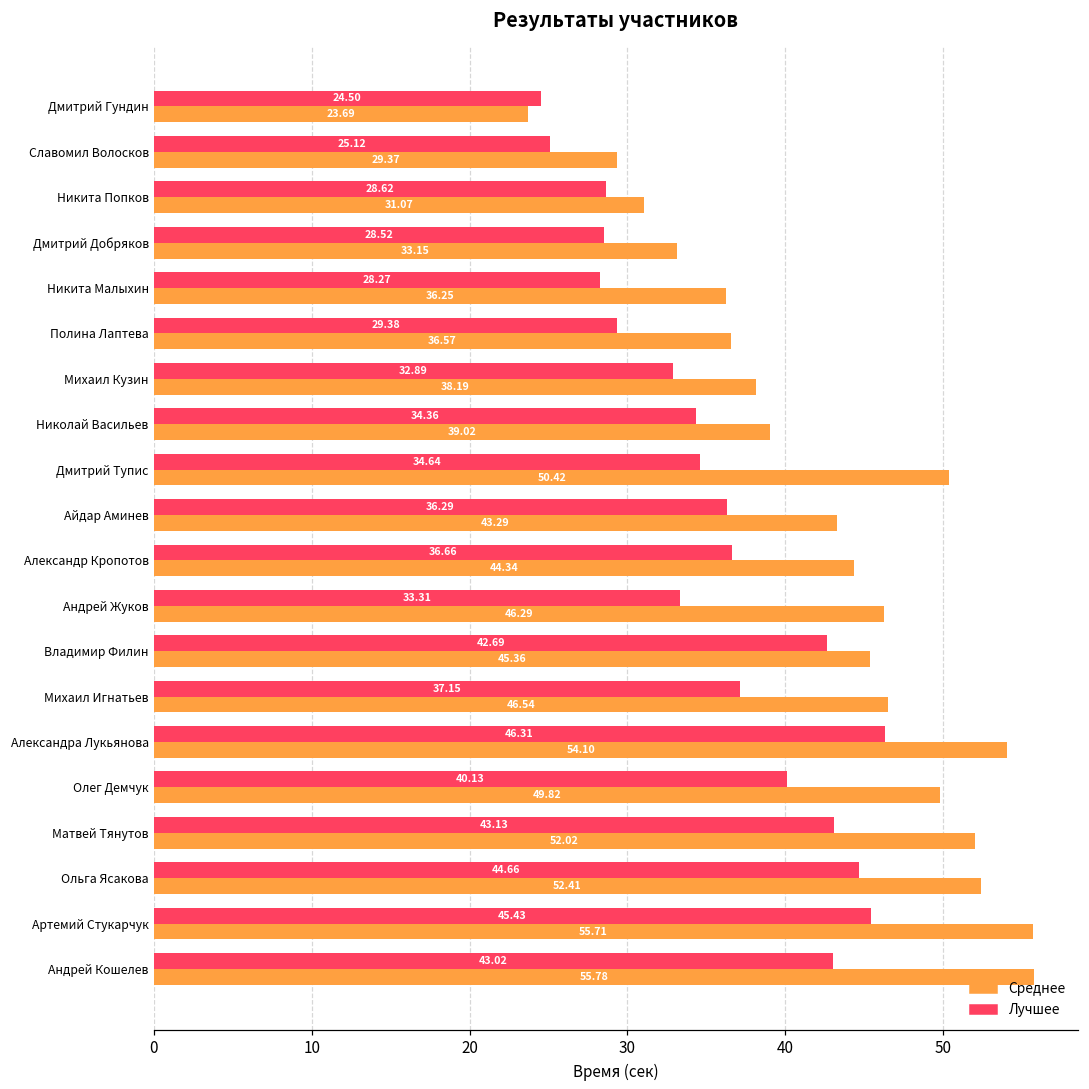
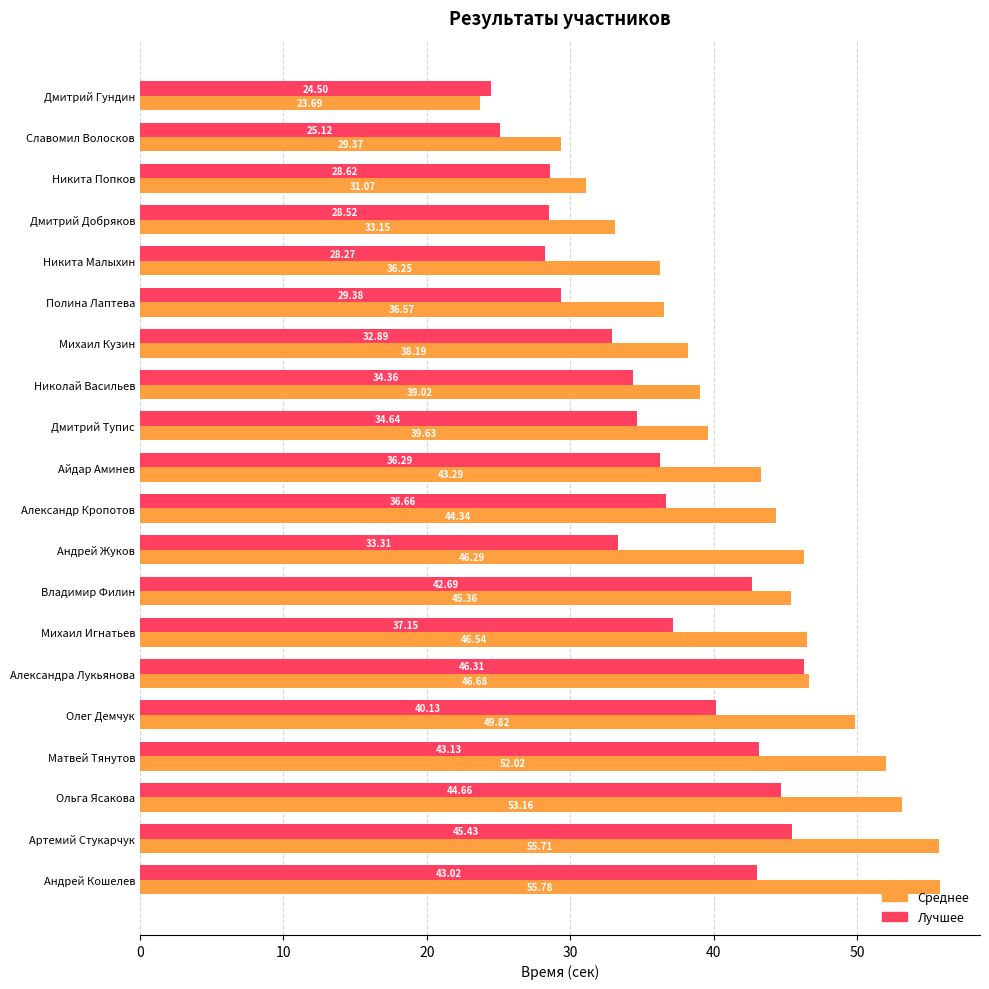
Среднее, Дмитрий Тупис: 50.42 -> 39.63
Среднее, Александра Лукьянова: 54.10 -> 46.68
Среднее, Ольга Ясакова: 52.41 -> 53.16
